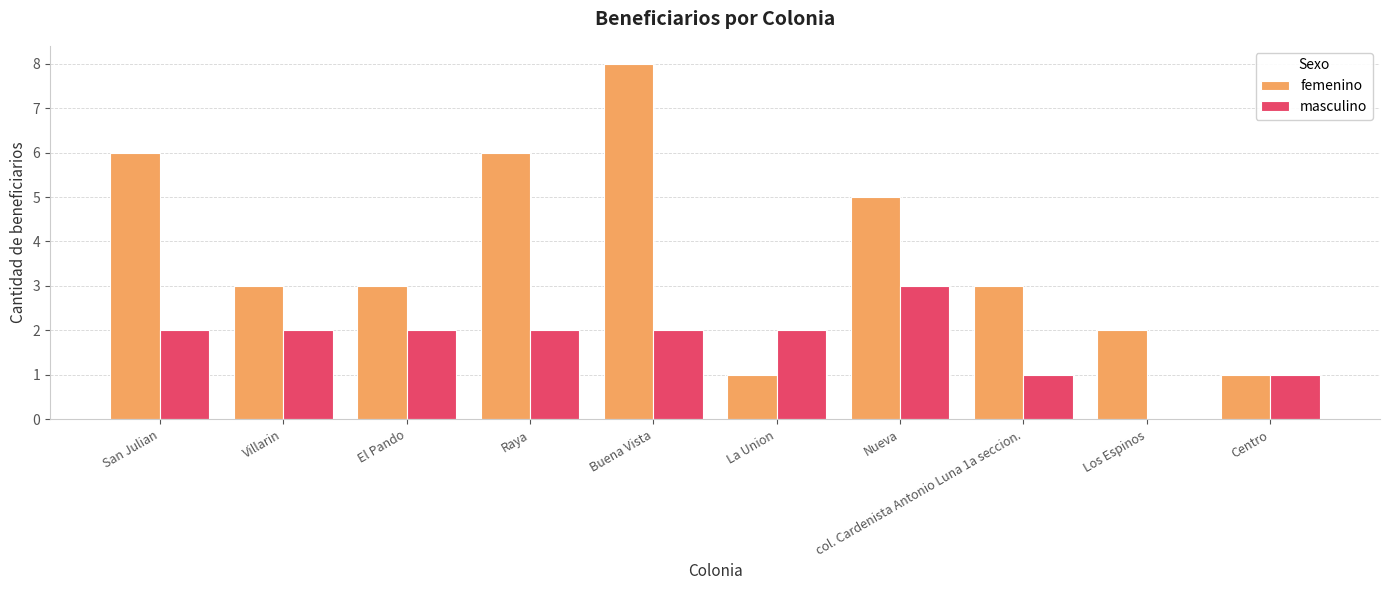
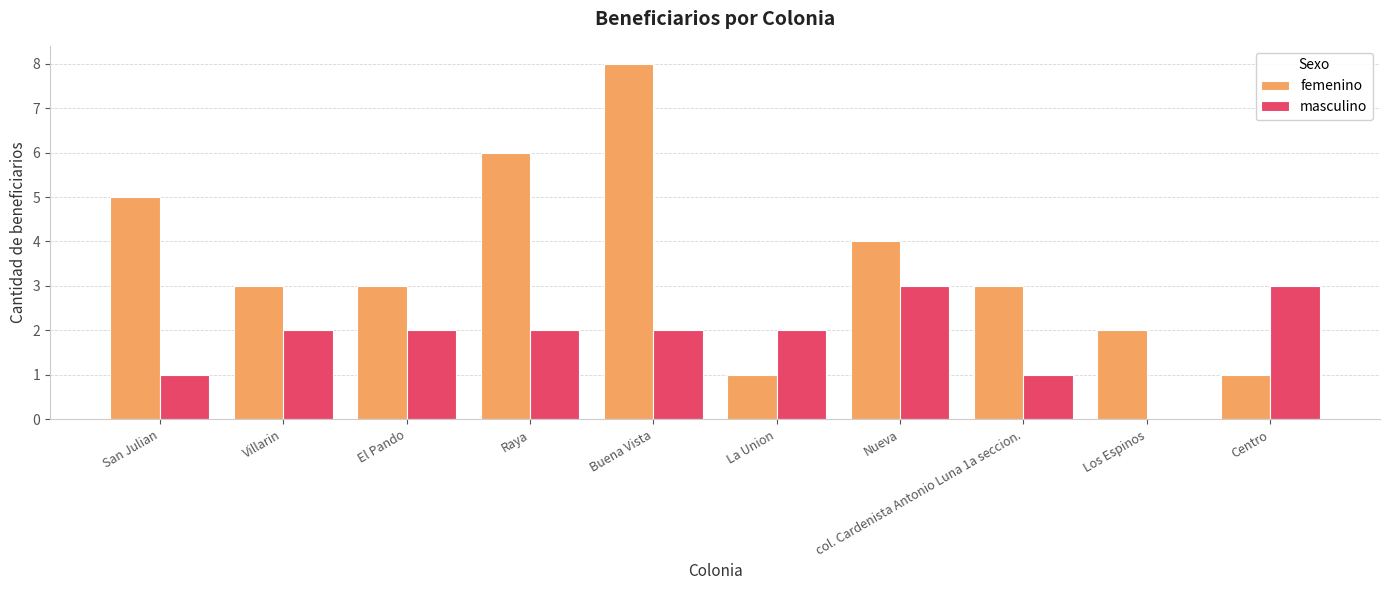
femenino, San Julian: 6 -> 5
masculino, San Julian: 2 -> 1
femenino, Nueva: 5 -> 4
masculino, Centro: 1 -> 3
